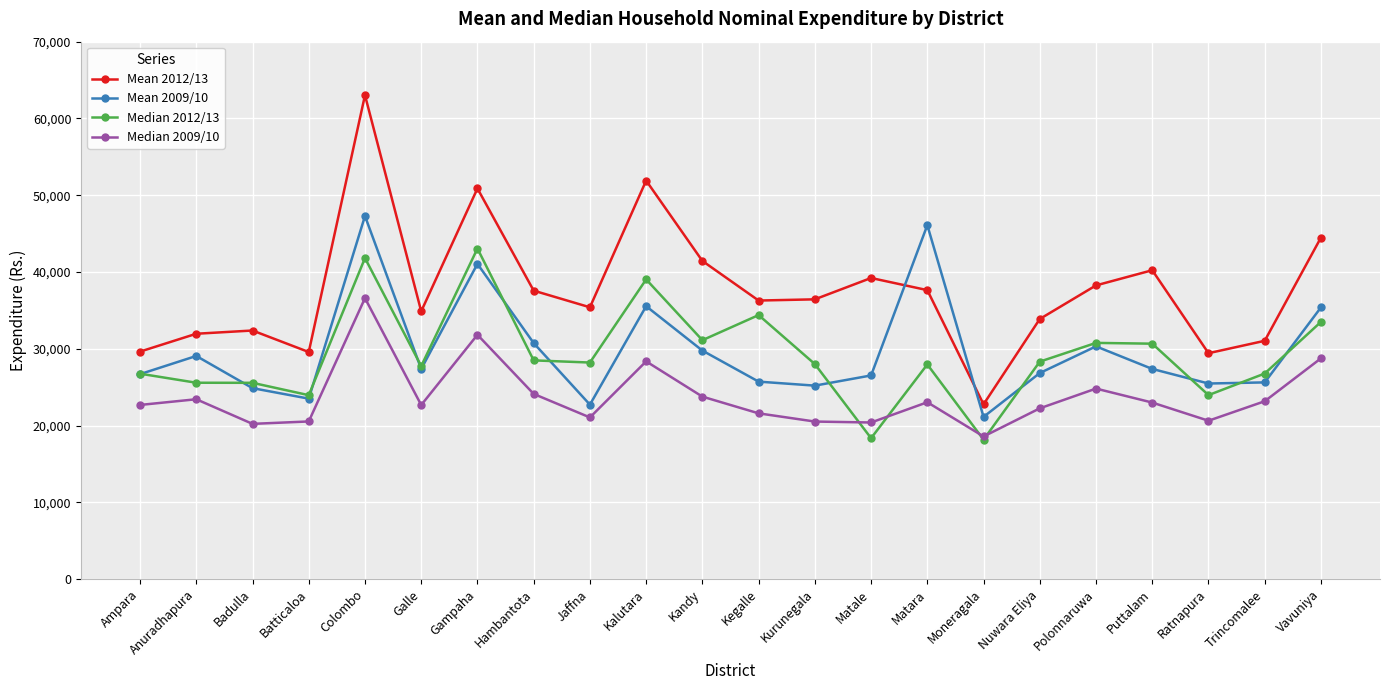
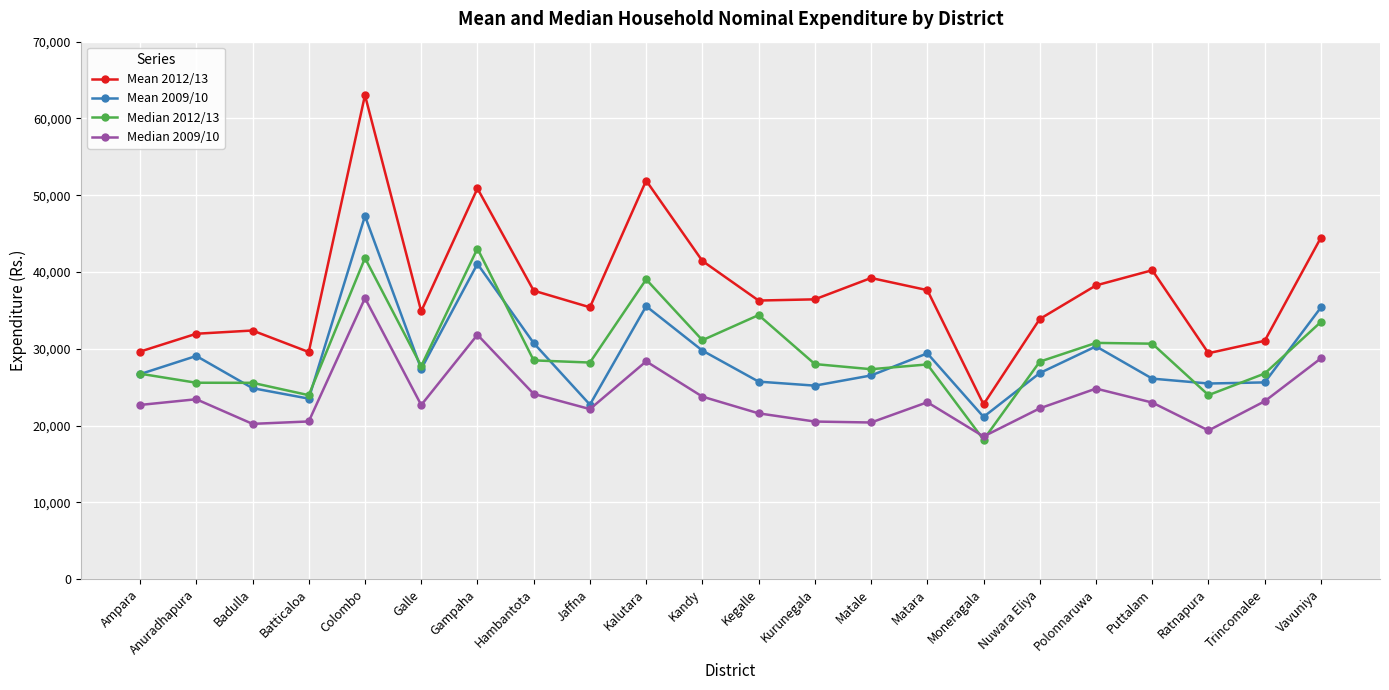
Median 2009/10, Jaffna: 21,000 -> 22,000
Median 2012/13, Matale: 18,000 -> 27,000
Mean 2009/10, Matara: 46,000 -> 29,000
Mean 2009/10, Puttalam: 27,000 -> 26,000
Median 2009/10, Ratnapura: 21,000 -> 19,000
